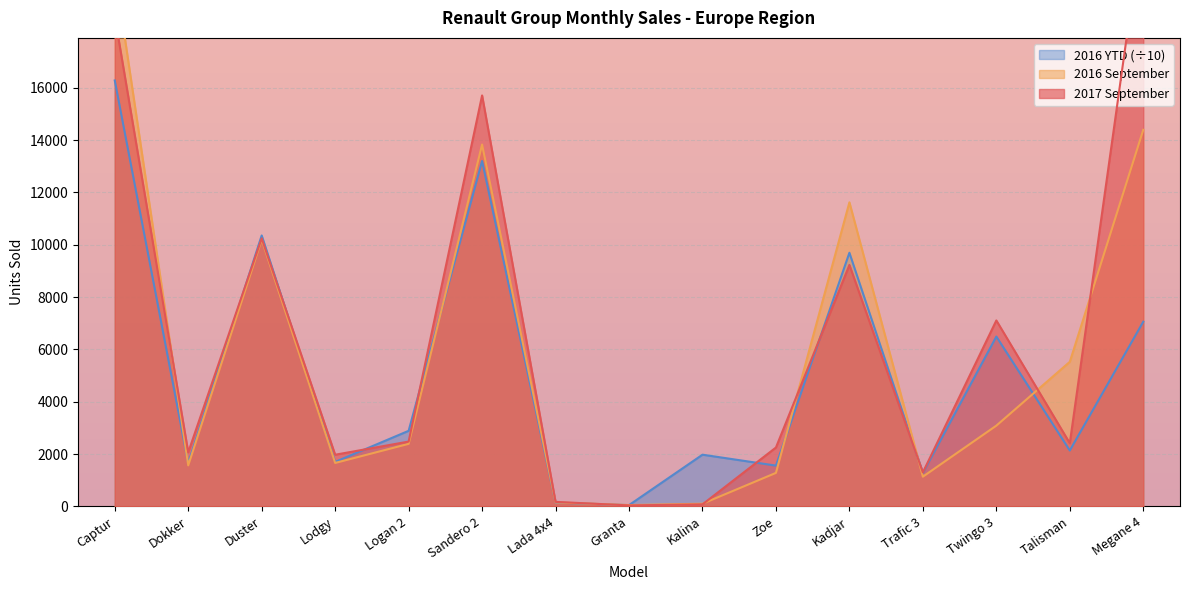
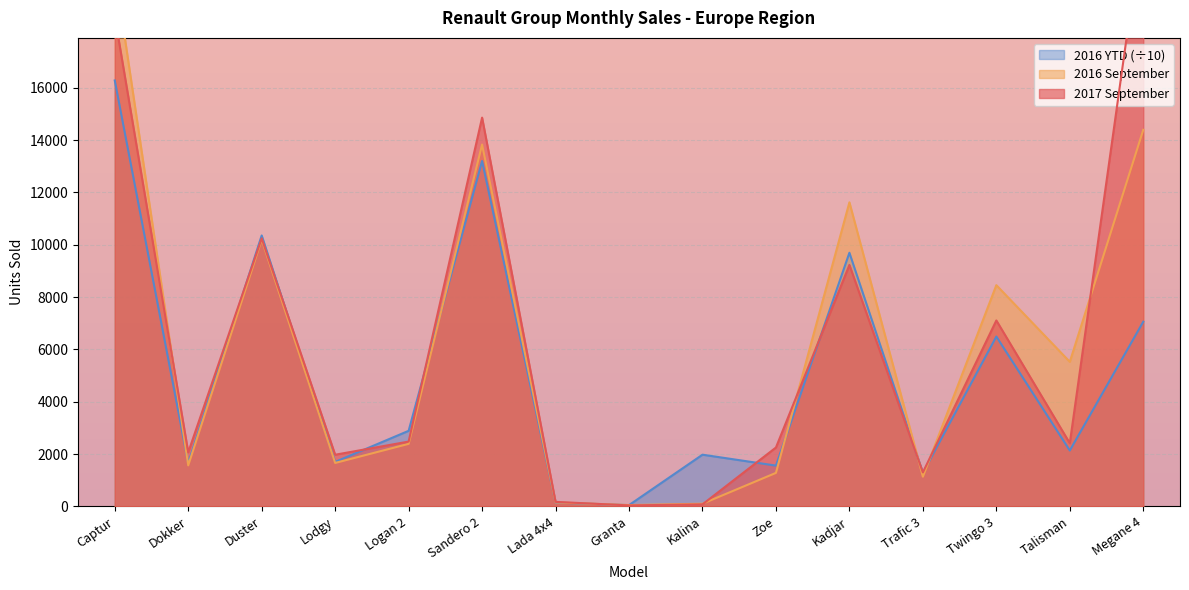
2017 September, Sandero 2: 15700 -> 14900
2016 September, Twingo 3: 3100 -> 8500
